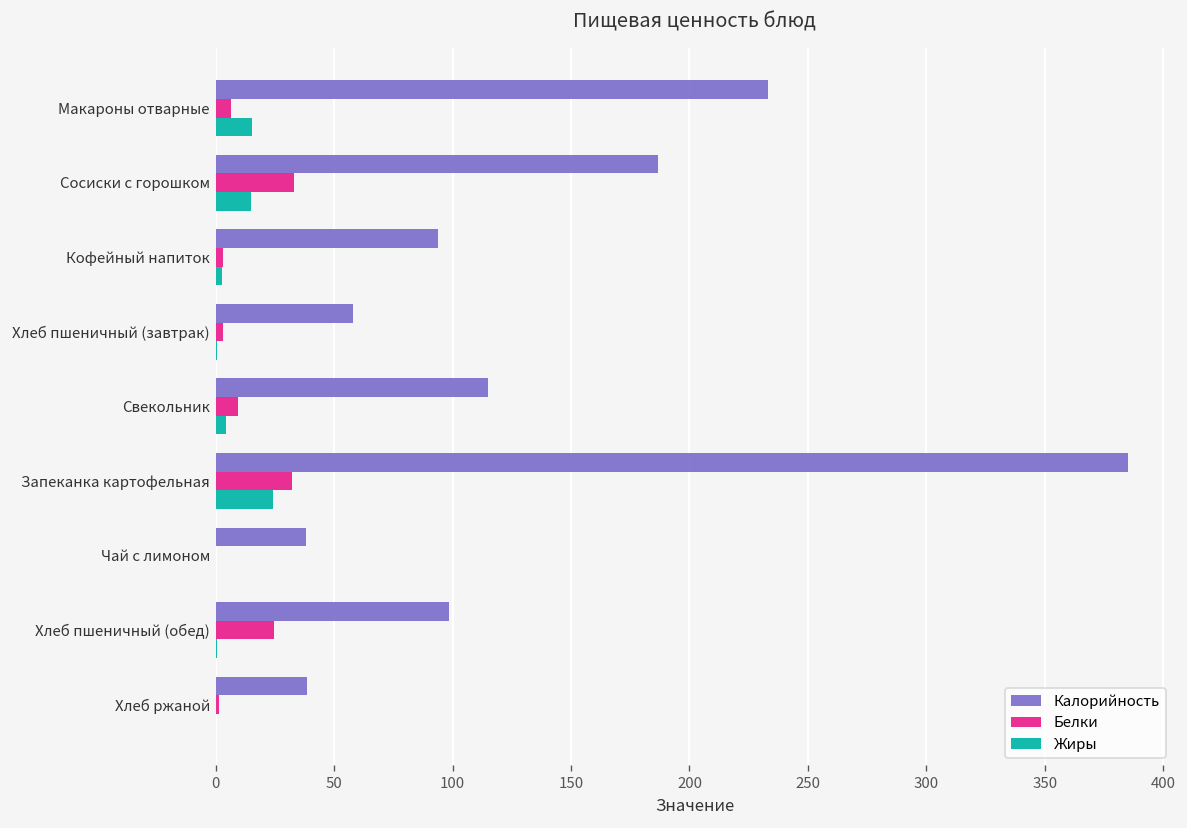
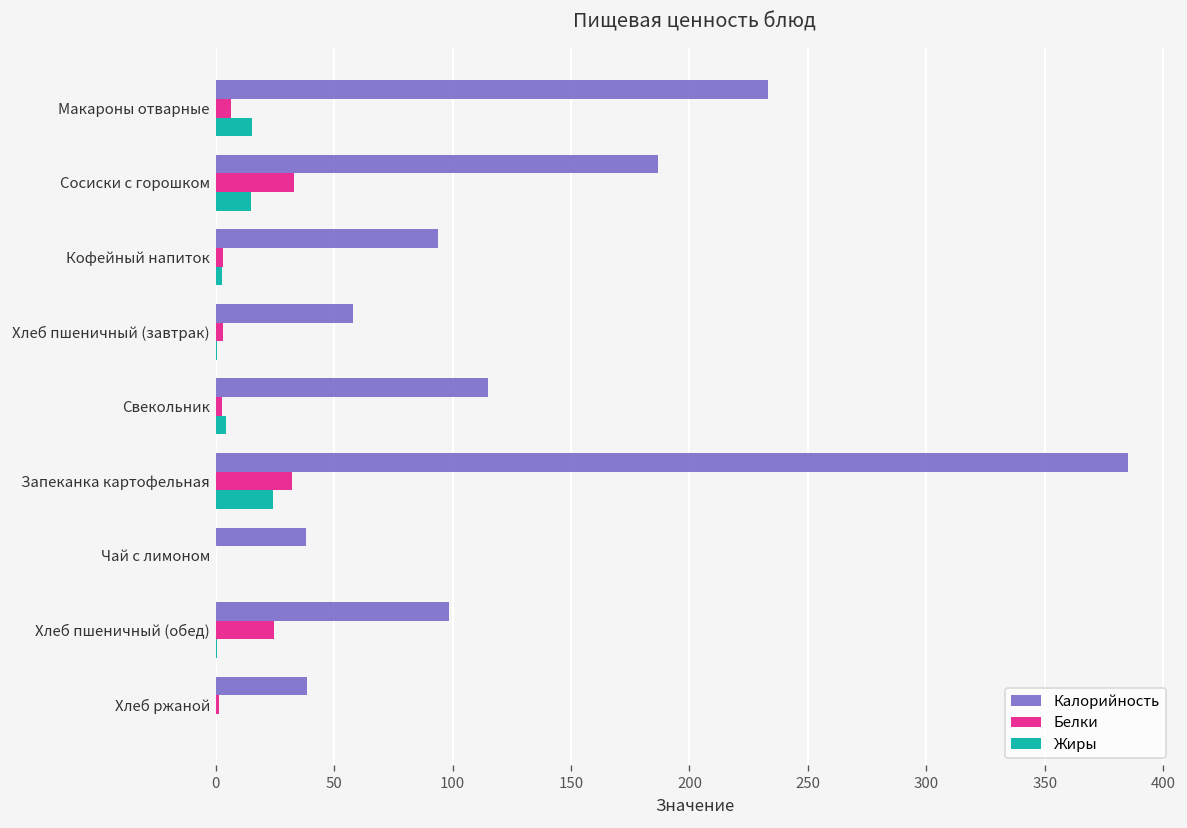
Белки, Свекольник: 9 -> 3
